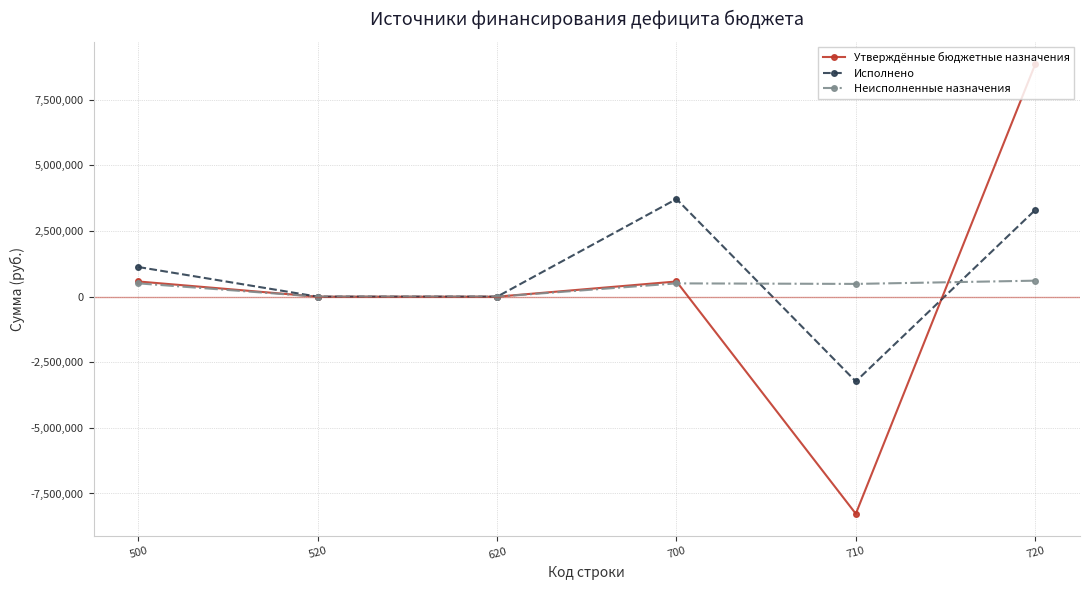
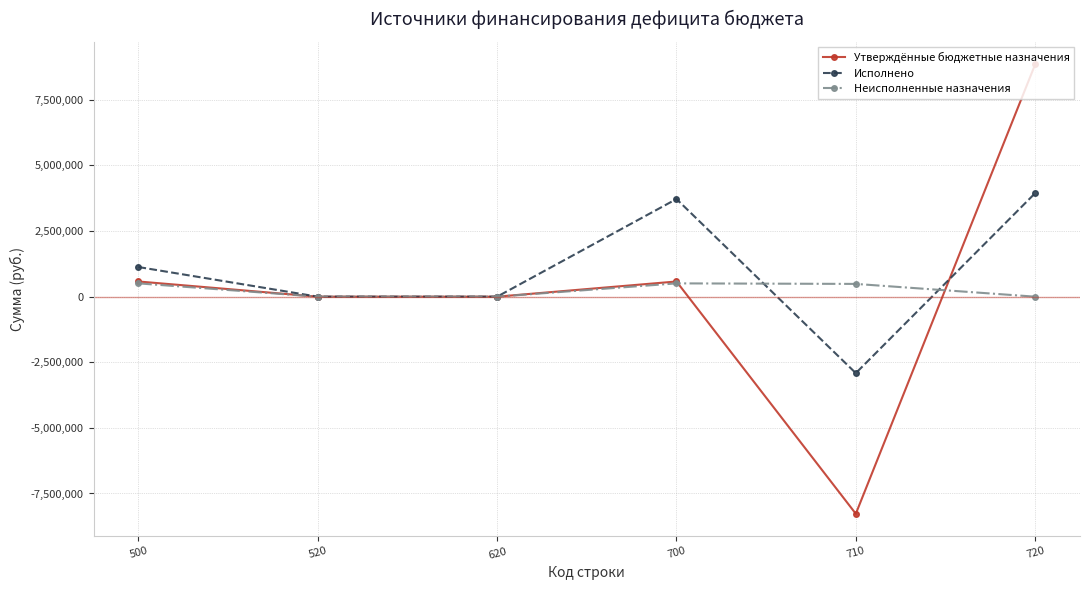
Исполнено, 710: -3,200,000 -> -2,900,000
Исполнено, 720: 3,300,000 -> 3,900,000
Неисполненные назначения, 720: 600,000 -> 0
